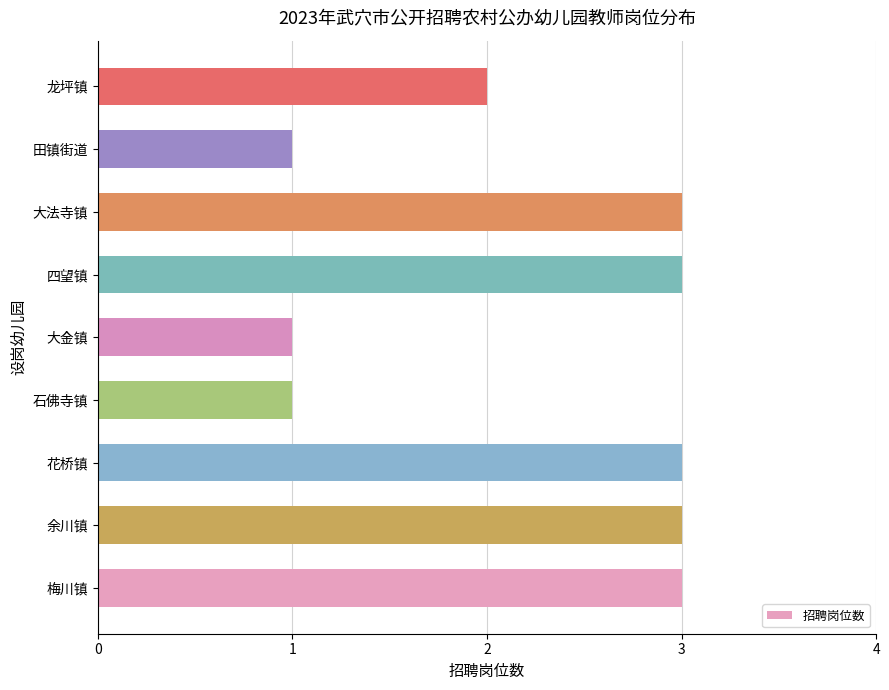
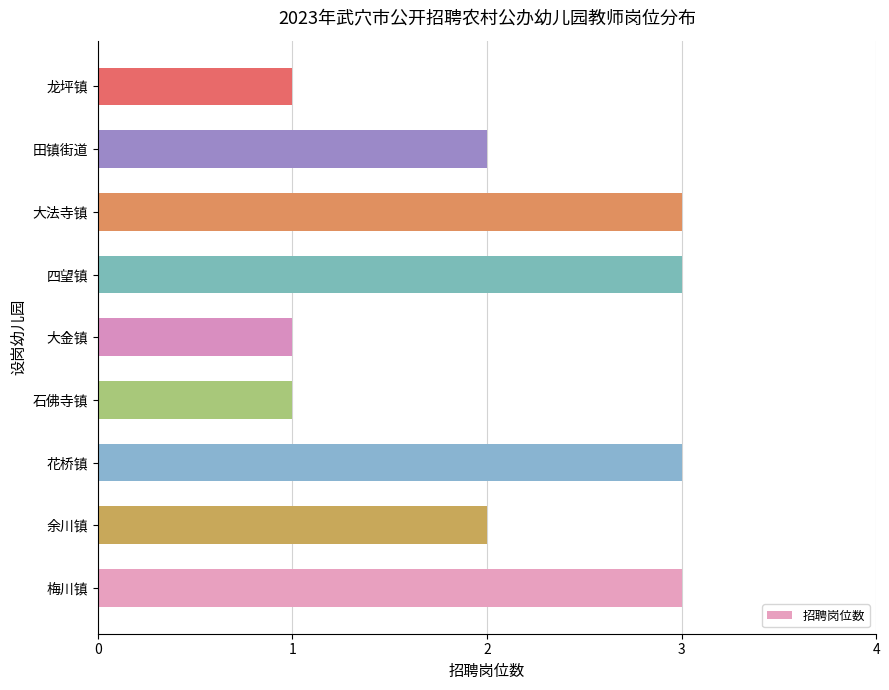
龙坪镇: 2 -> 1
田镇街道: 1 -> 2
余川镇: 3 -> 2
